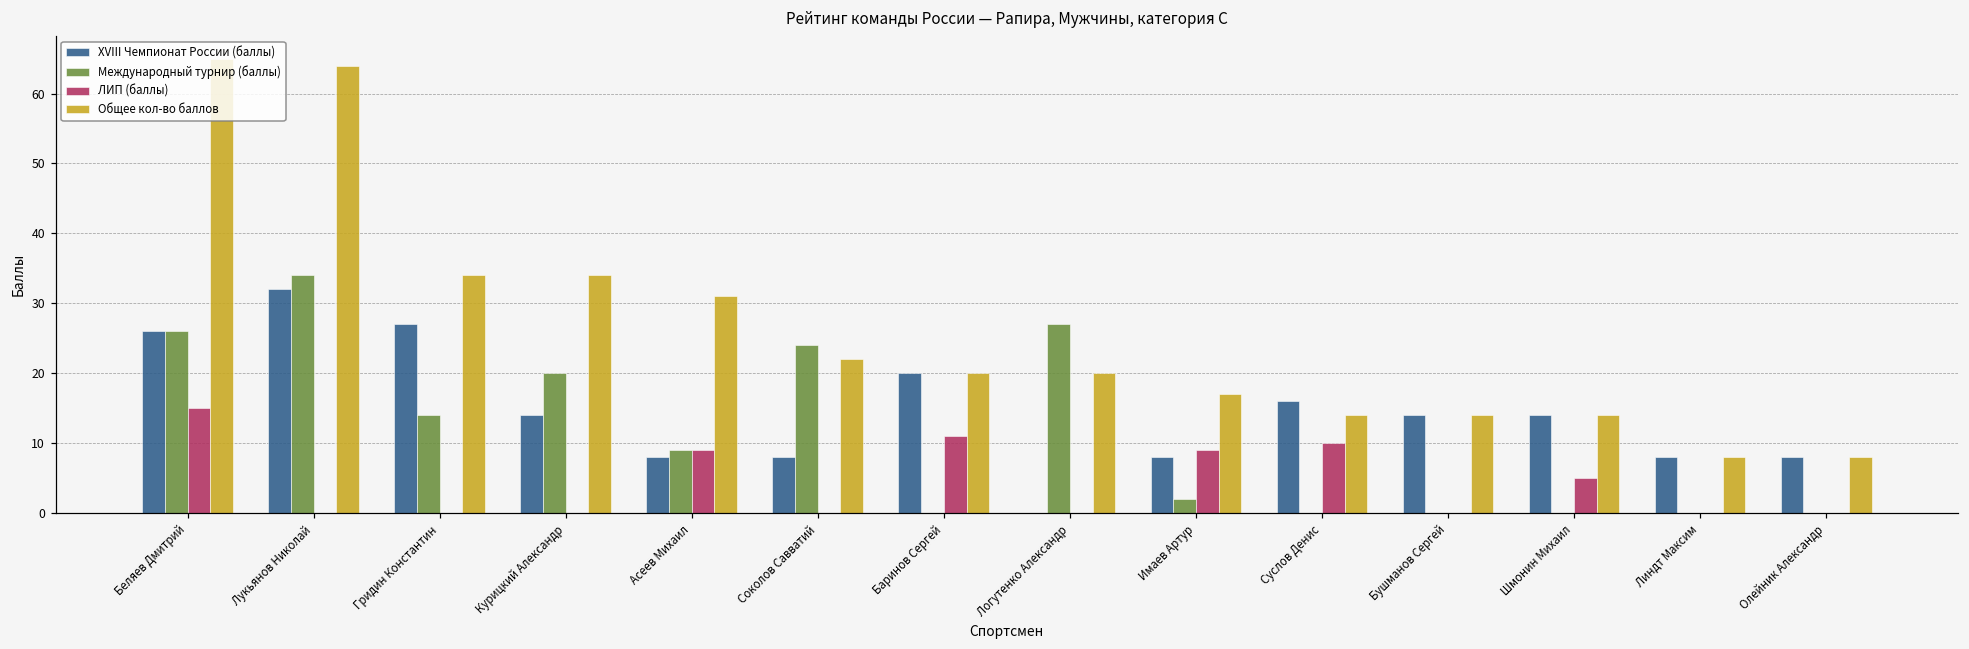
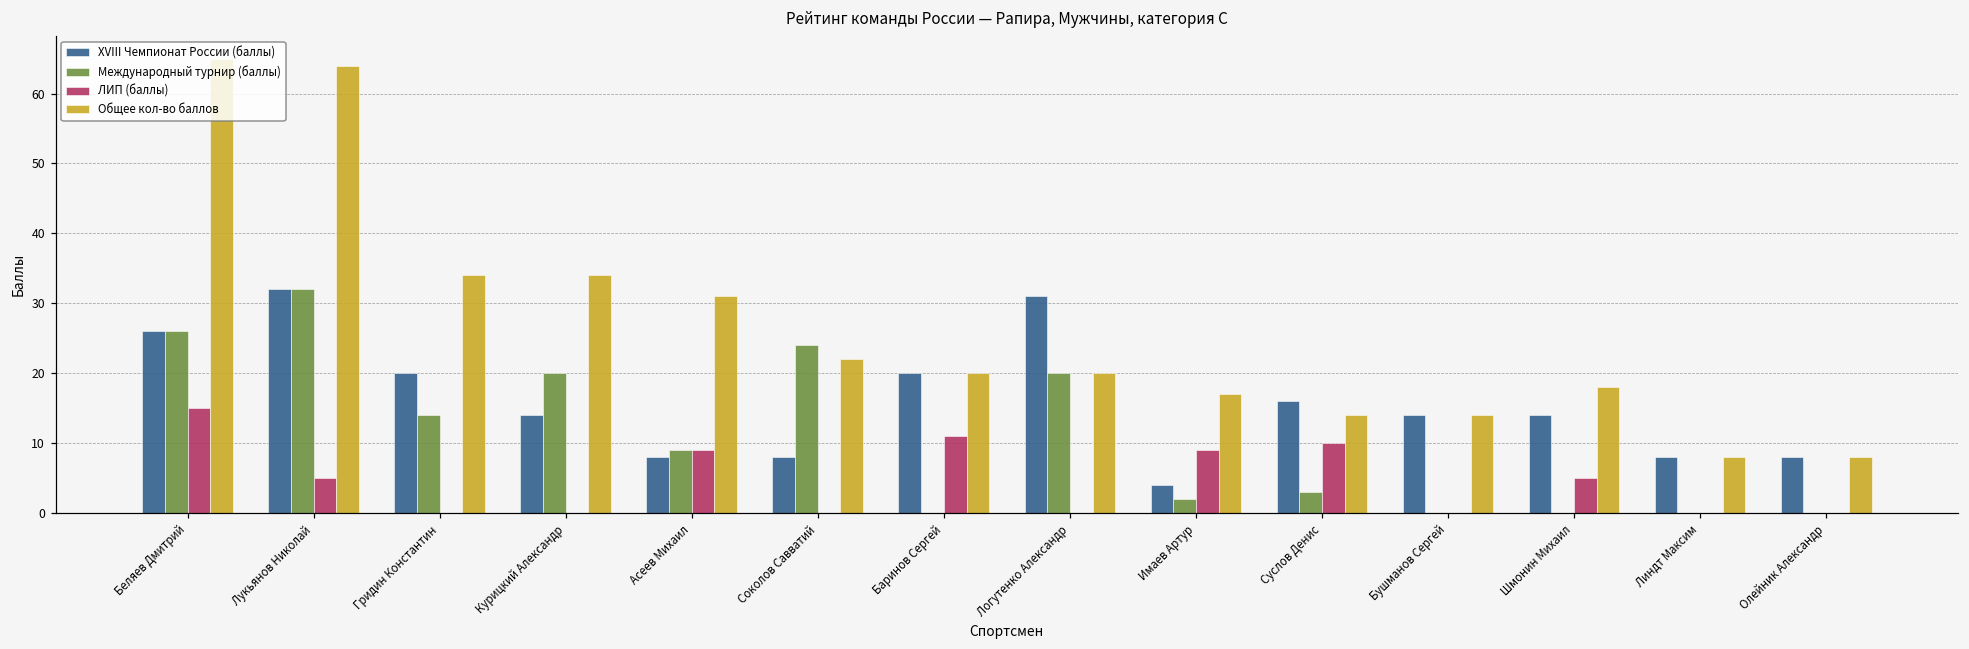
Международный турнир (баллы), Лукьянов Николай: 34 -> 32
ЛИП (баллы), Лукьянов Николай: 0 -> 5
XVIII Чемпионат России (баллы), Гридин Константин: 27 -> 20
XVIII Чемпионат России (баллы), Логутенко Александр: 0 -> 31
Международный турнир (баллы), Логутенко Александр: 27 -> 20
XVIII Чемпионат России (баллы), Имаев Артур: 8 -> 4
Международный турнир (баллы), Суслов Денис: 0 -> 3
Общее кол-во баллов, Шмонин Михаил: 14 -> 18
